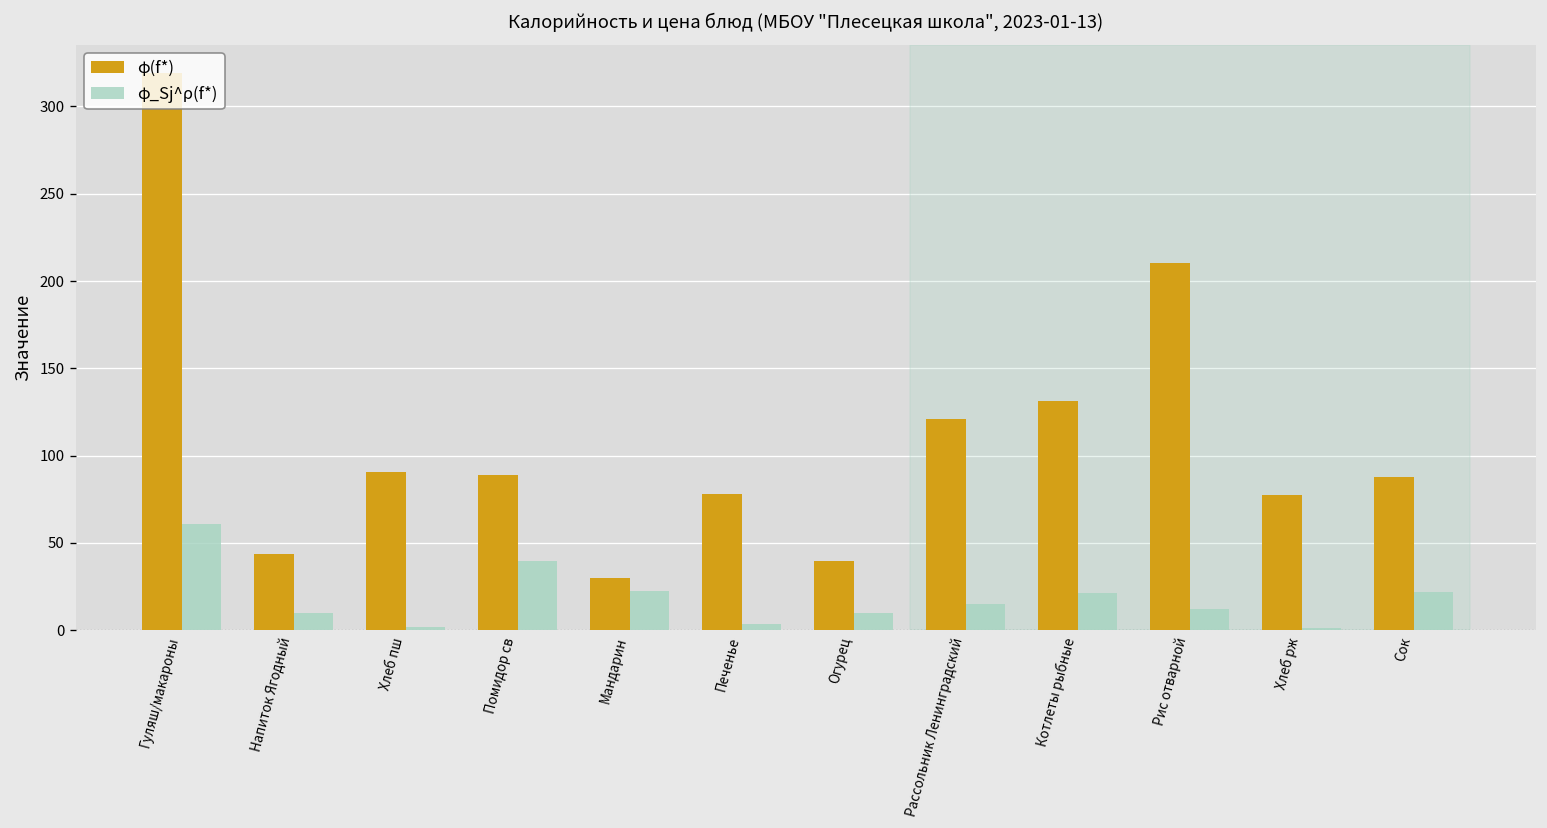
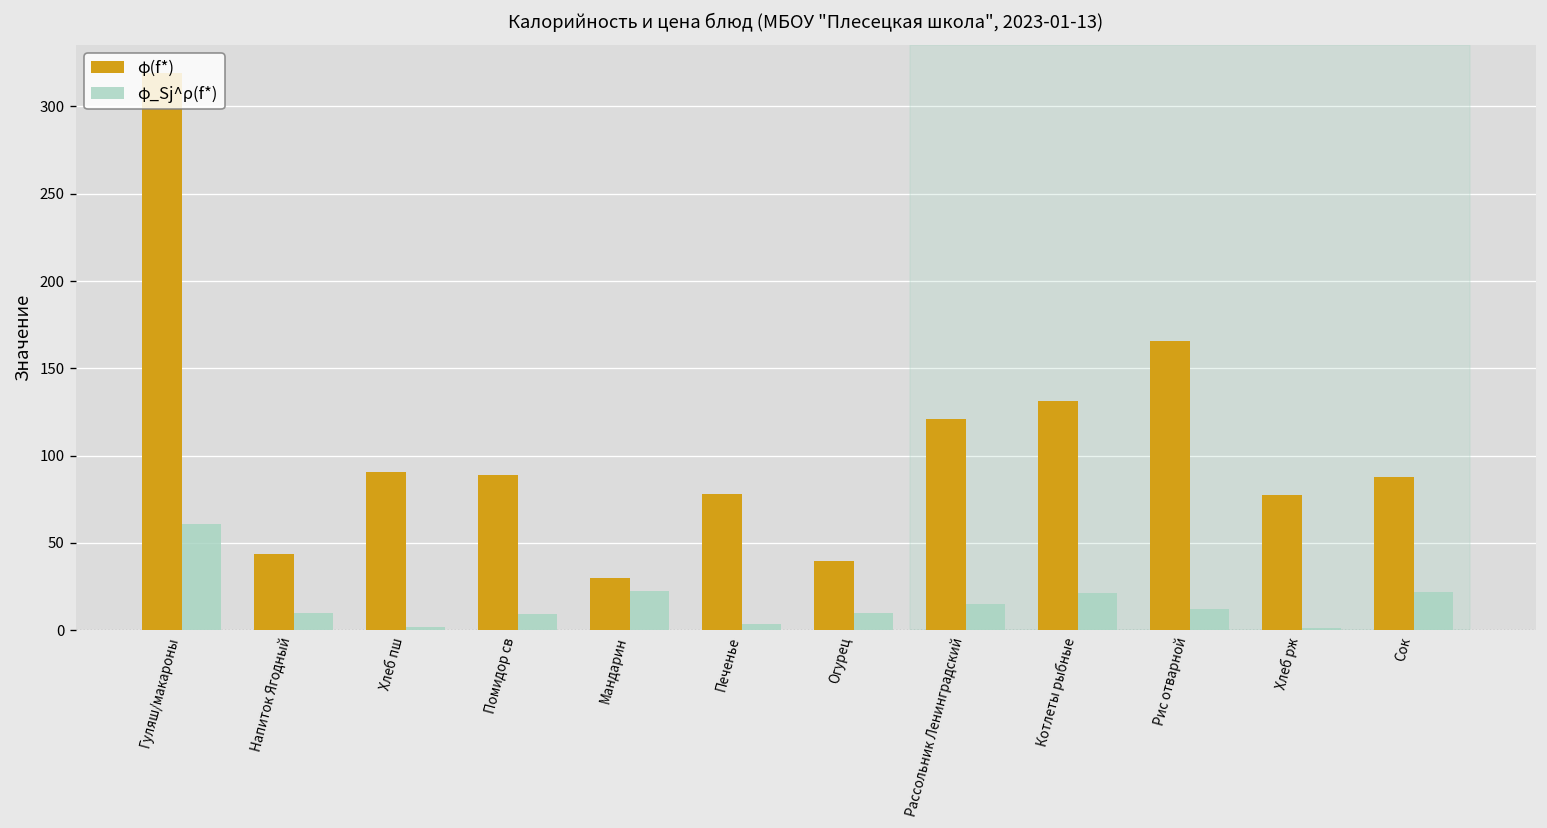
φ_Sj^ρ(f*), Помидор св: 40 -> 9
φ(f*), Рис отварной: 210 -> 166
